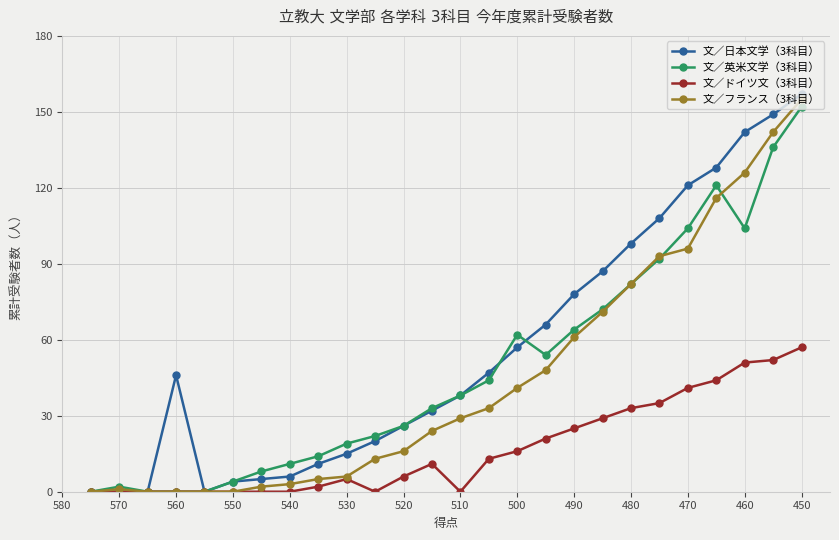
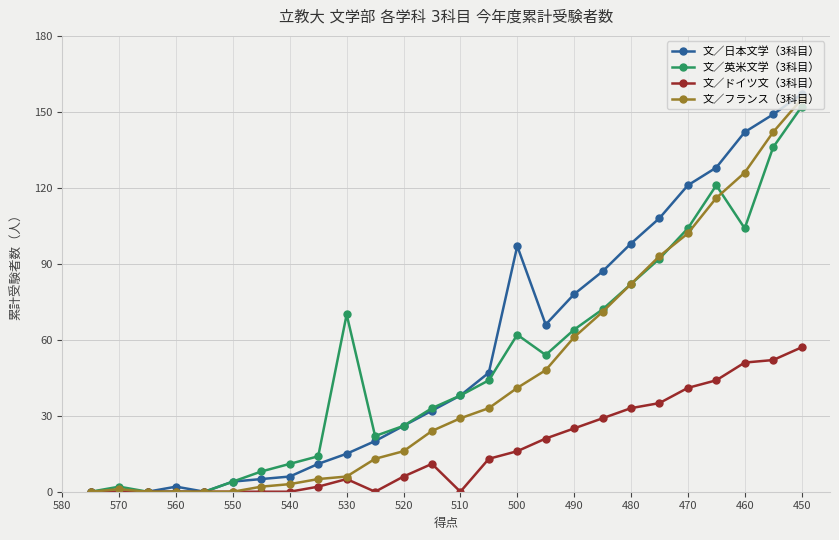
文／日本文学（3科目）, 560: 46 -> 2
文／英米文学（3科目）, 530: 19 -> 70
文／日本文学（3科目）, 500: 57 -> 97
文／フランス（3科目）, 470: 96 -> 102
